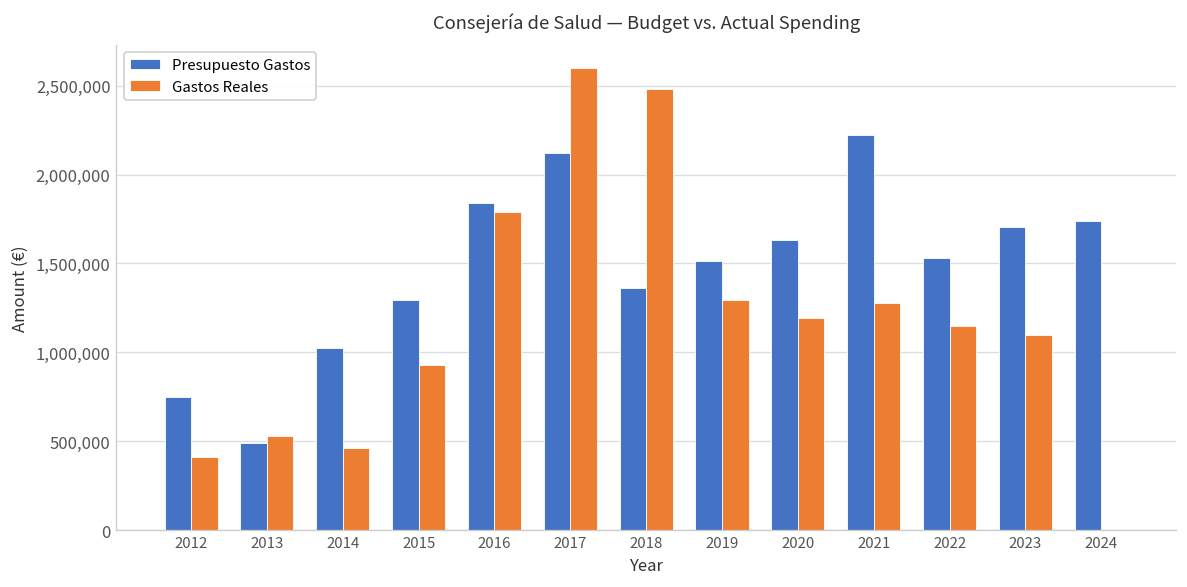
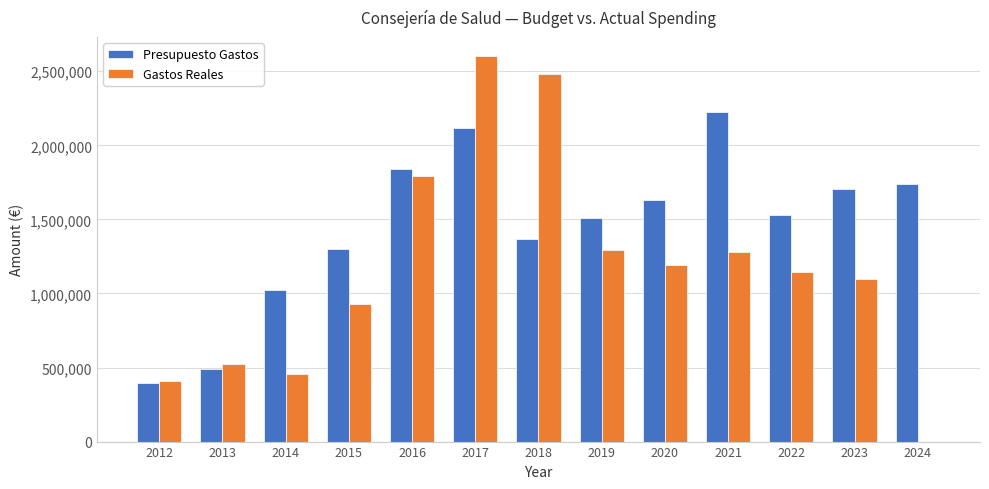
Presupuesto Gastos, 2012: 750,000 -> 400,000
